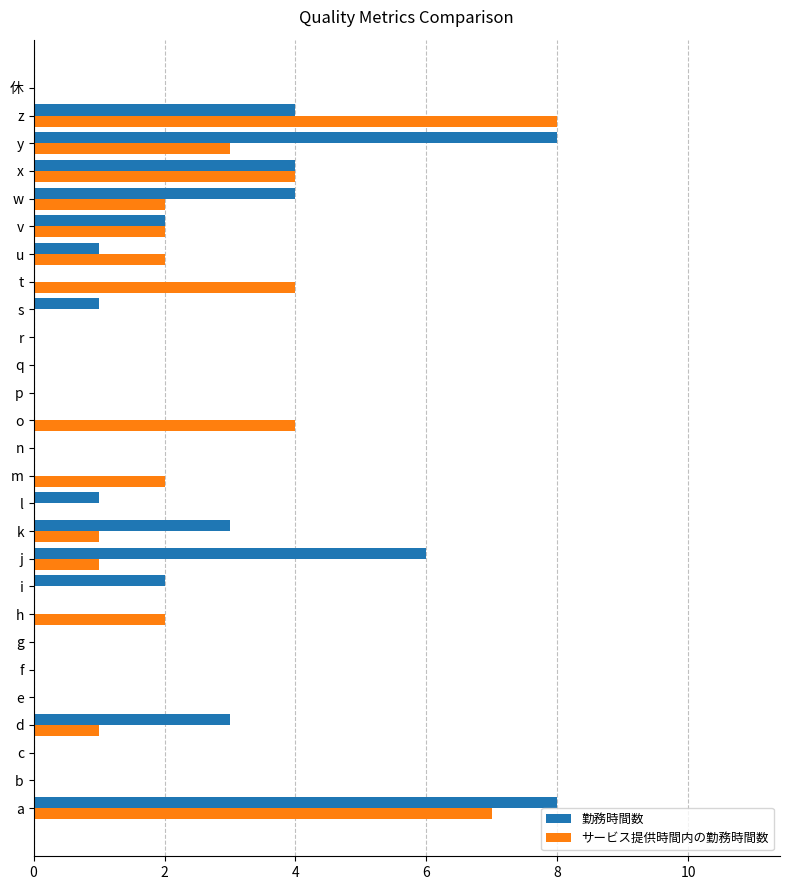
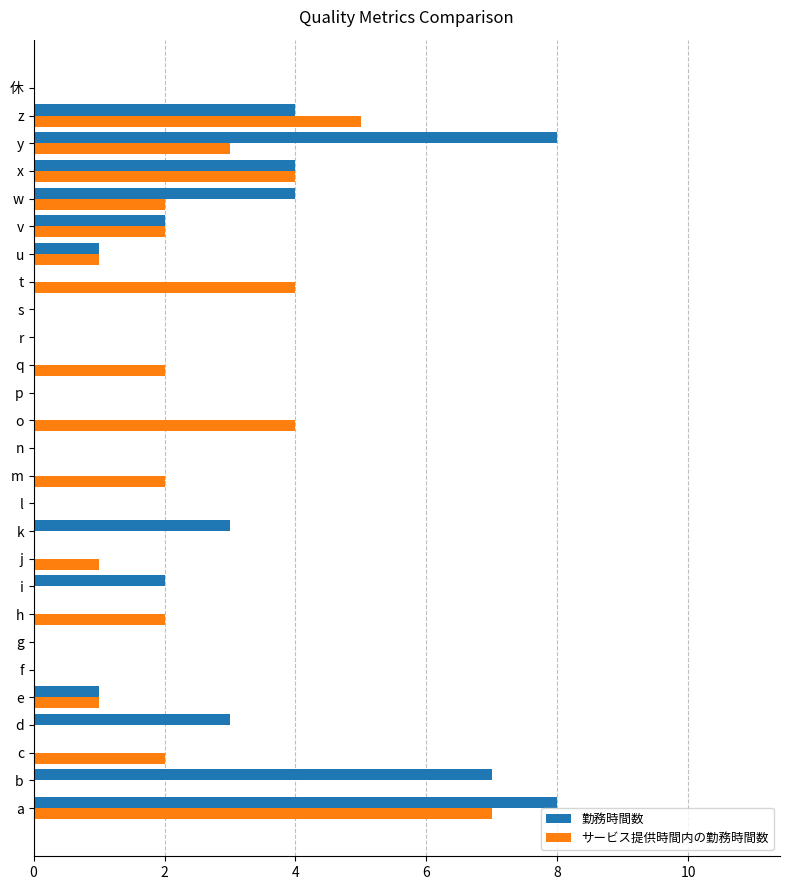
サービス提供時間内の勤務時間数, z: 8 -> 5
サービス提供時間内の勤務時間数, u: 2 -> 1
勤務時間数, s: 1 -> 0
サービス提供時間内の勤務時間数, q: 0 -> 2
勤務時間数, l: 1 -> 0
サービス提供時間内の勤務時間数, k: 1 -> 0
勤務時間数, j: 6 -> 0
勤務時間数, e: 0 -> 1
サービス提供時間内の勤務時間数, e: 0 -> 1
サービス提供時間内の勤務時間数, d: 1 -> 0
サービス提供時間内の勤務時間数, c: 0 -> 2
勤務時間数, b: 0 -> 7
